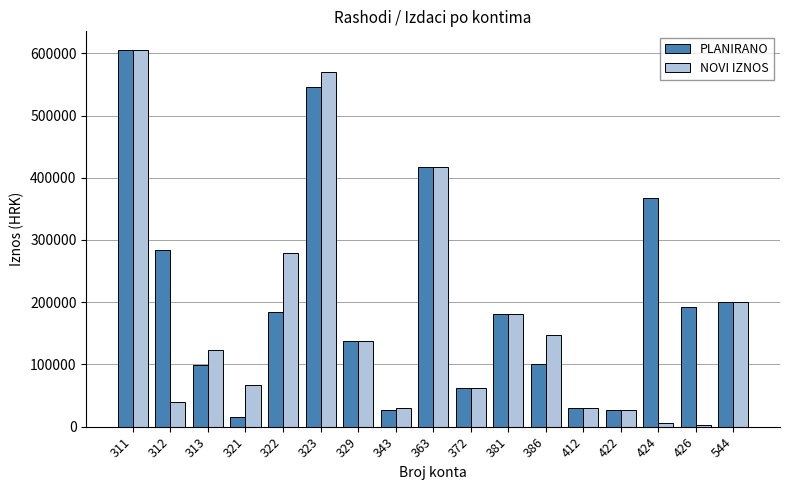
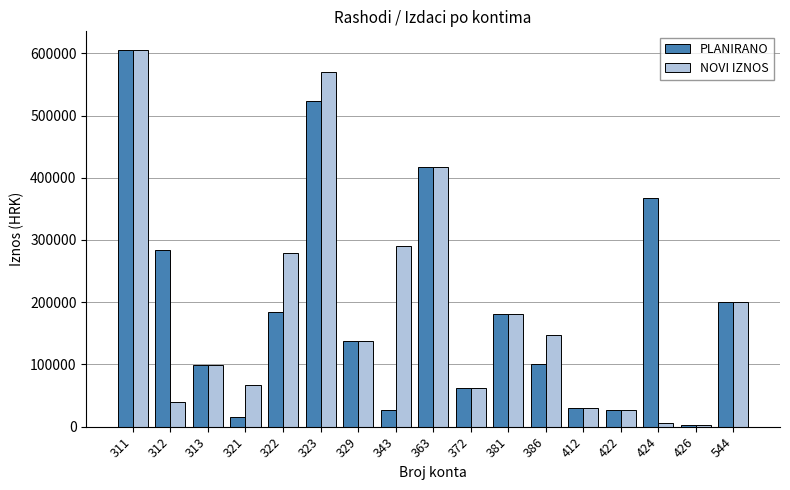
NOVI IZNOS, 313: 120000 -> 100000
PLANIRANO, 323: 550000 -> 520000
NOVI IZNOS, 343: 30000 -> 290000
PLANIRANO, 426: 190000 -> 0
